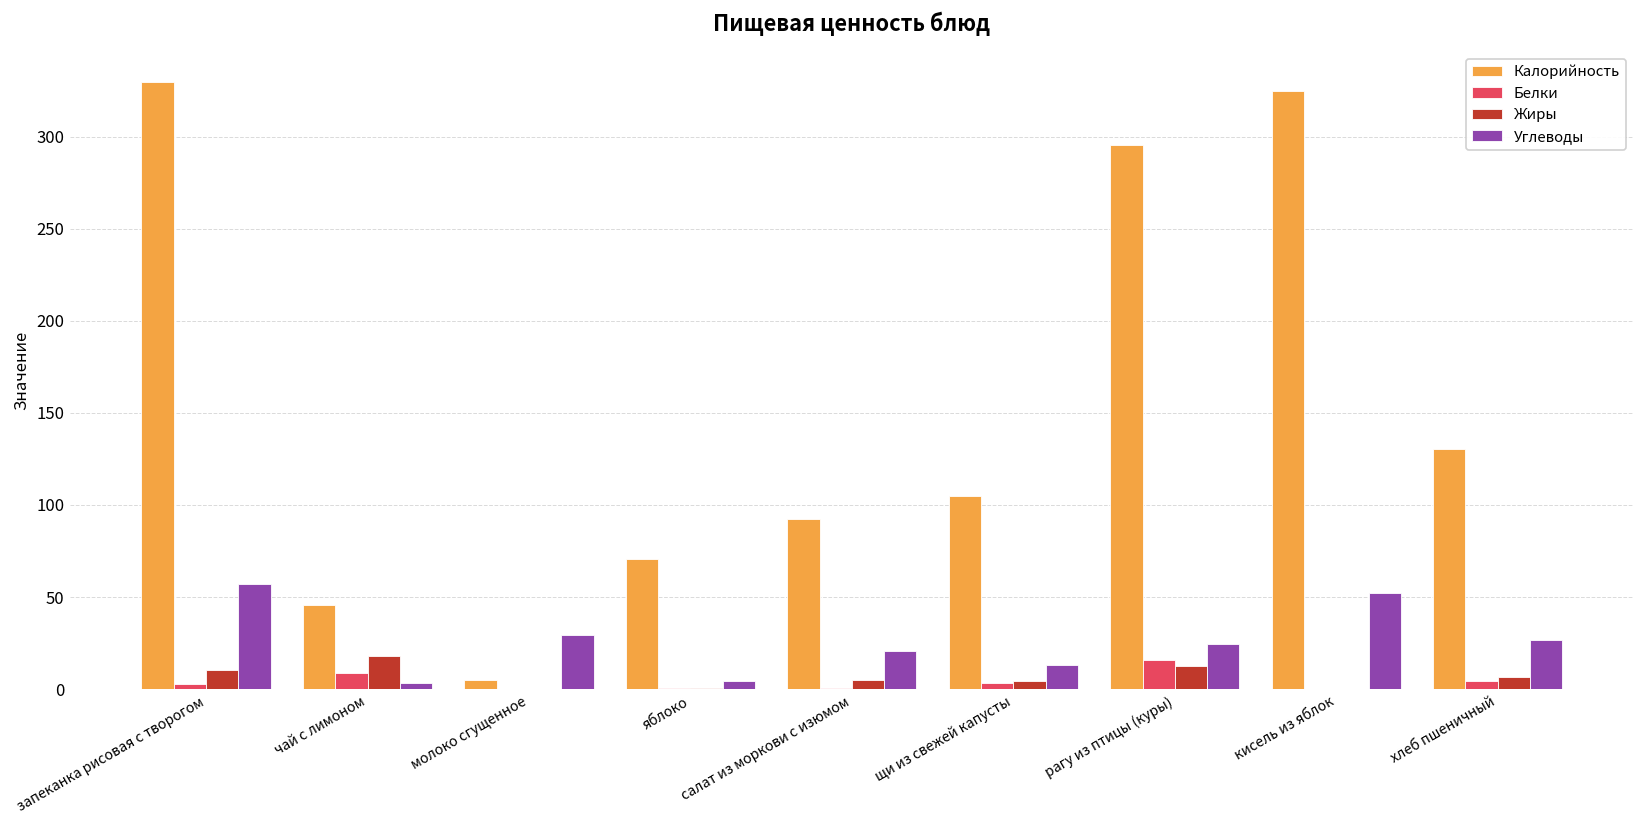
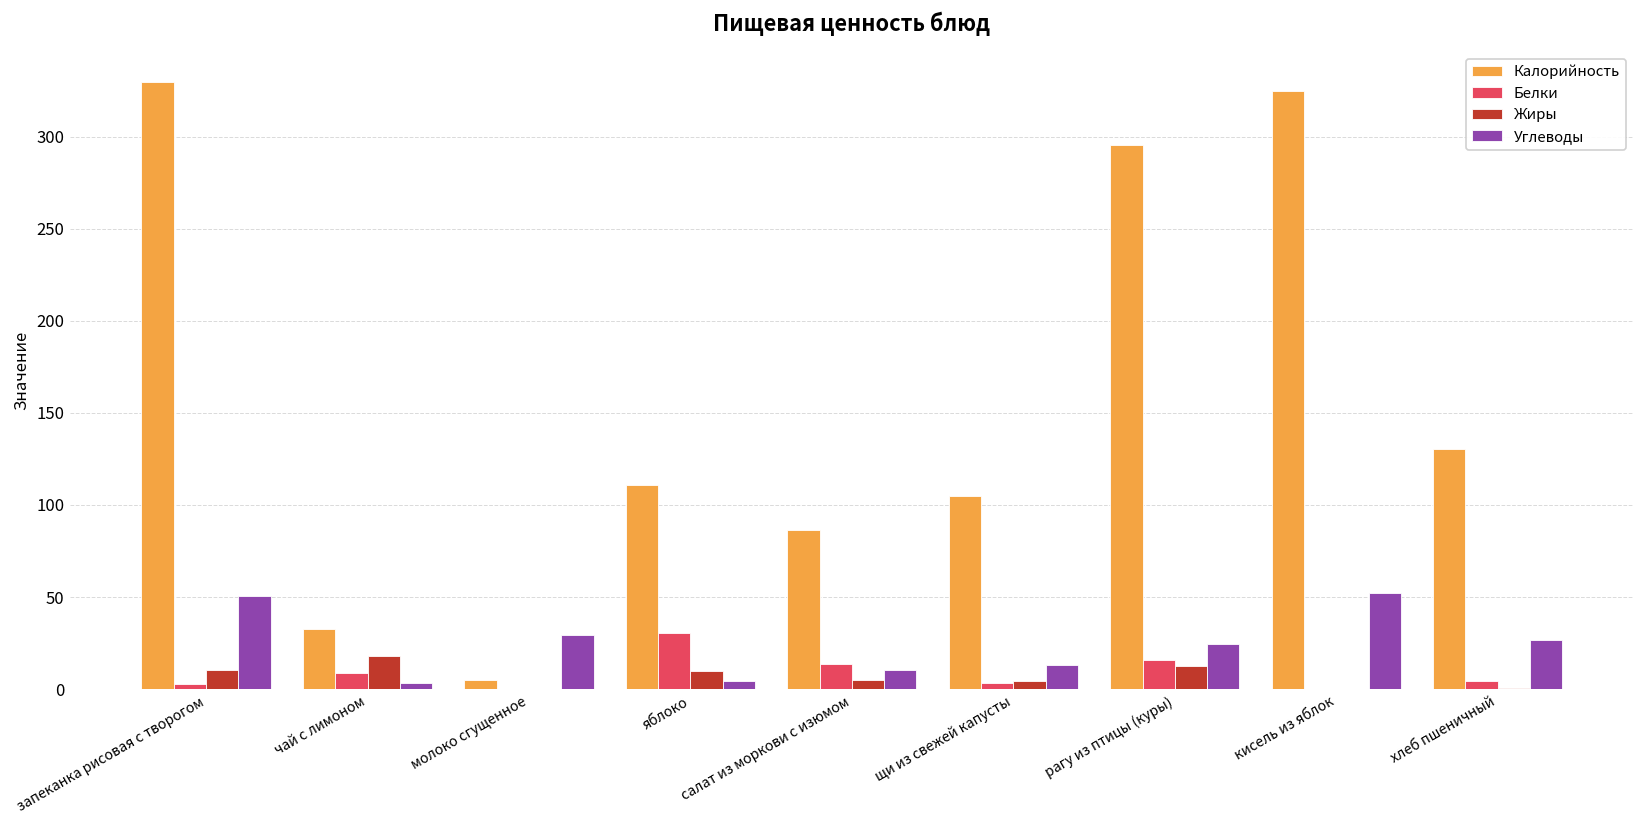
Углеводы, запеканка рисовая с творогом: 57 -> 50
Калорийность, чай с лимоном: 46 -> 33
Калорийность, яблоко: 71 -> 111
Белки, яблоко: 1 -> 30
Жиры, яблоко: 1 -> 10
Калорийность, салат из моркови с изюмом: 92 -> 86
Белки, салат из моркови с изюмом: 1 -> 14
Углеводы, салат из моркови с изюмом: 21 -> 11
Жиры, хлеб пшеничный: 7 -> 1
